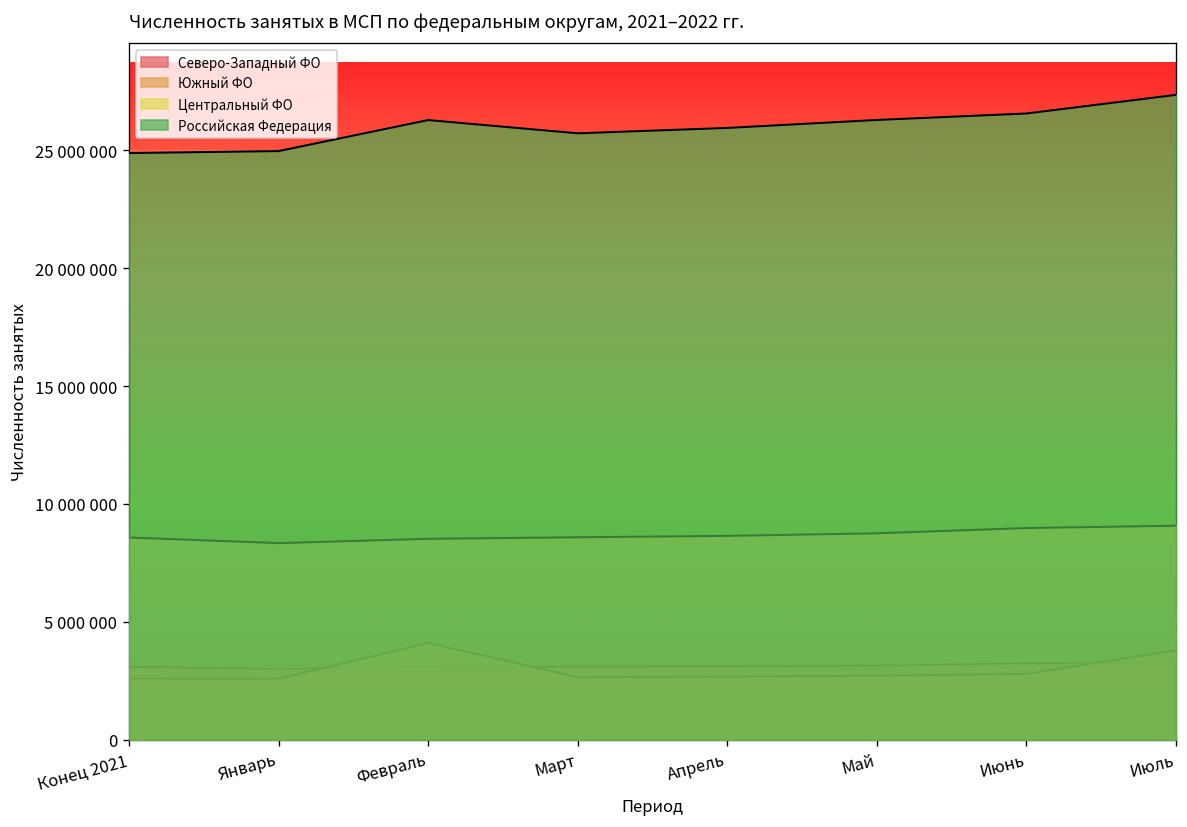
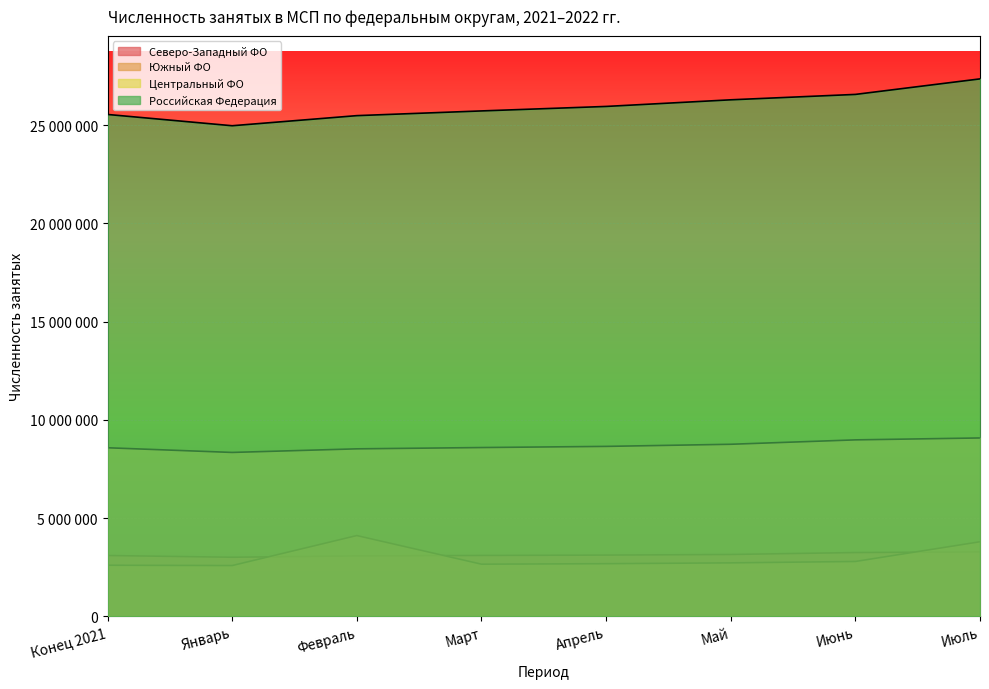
Российская Федерация, Конец 2021: 24900000 -> 25500000
Российская Федерация, Февраль: 26300000 -> 25500000
